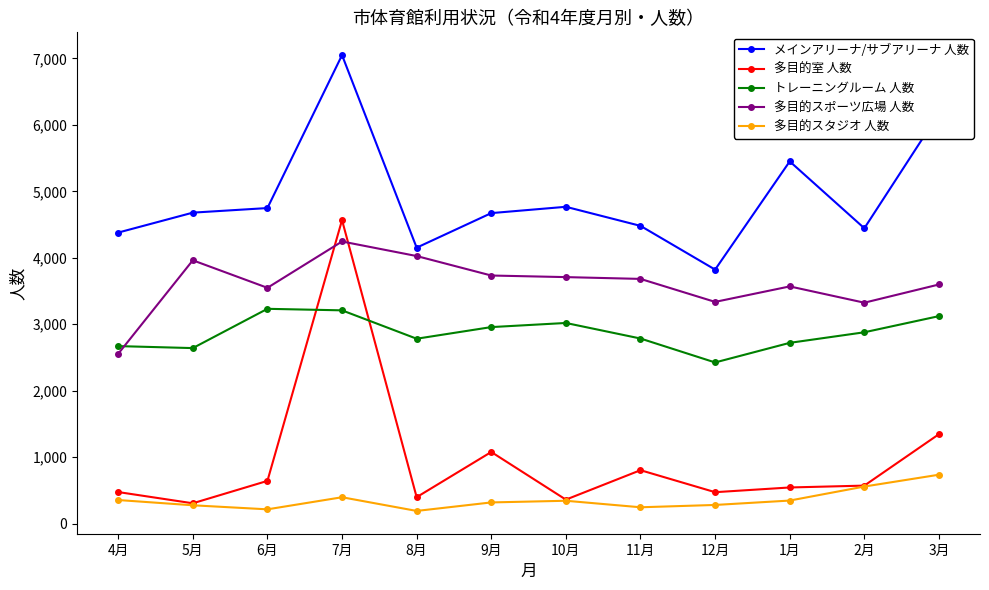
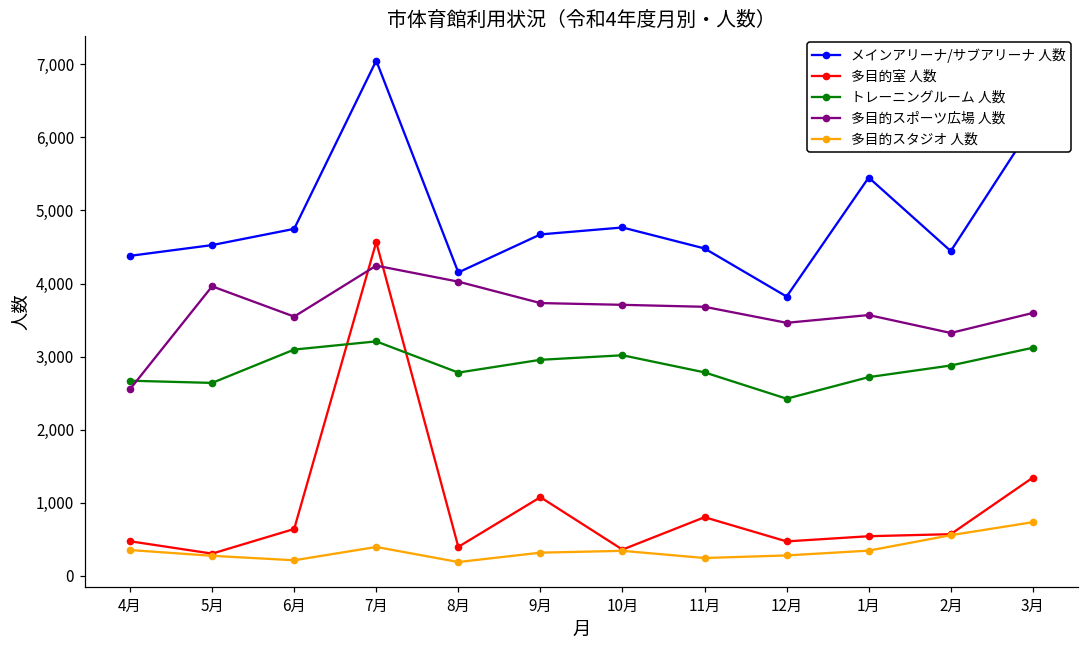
メインアリーナ/サブアリーナ 人数, 5月: 4,700 -> 4,500
トレーニングルーム 人数, 6月: 3,200 -> 3,100
多目的スポーツ広場 人数, 12月: 3,300 -> 3,500
